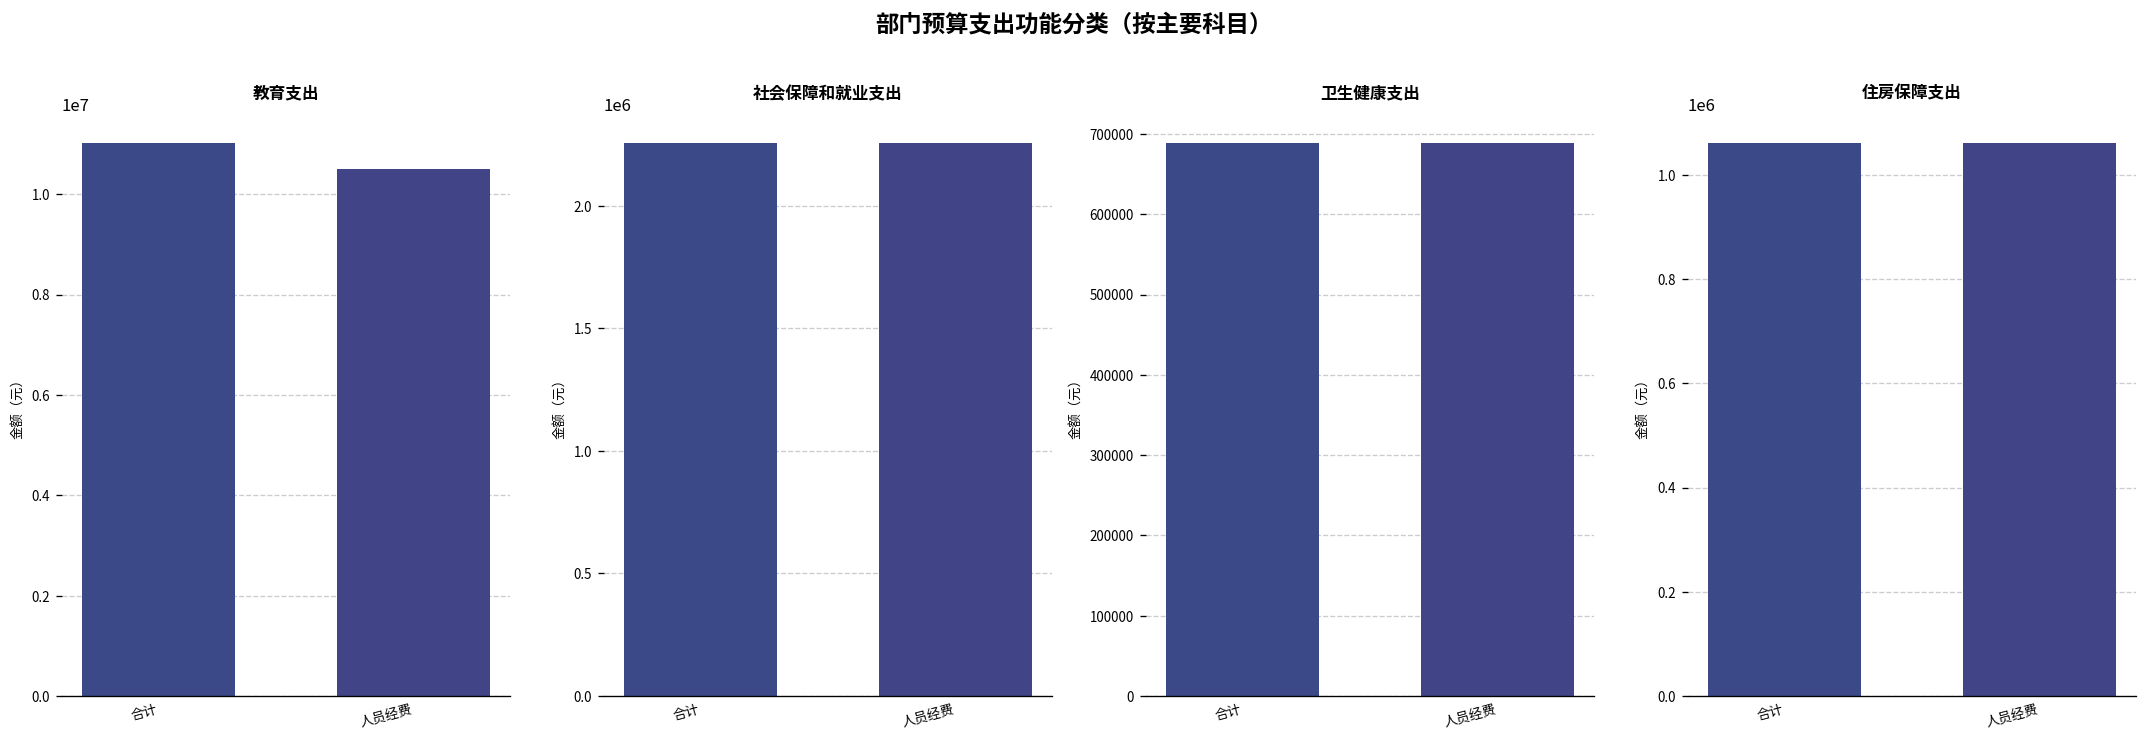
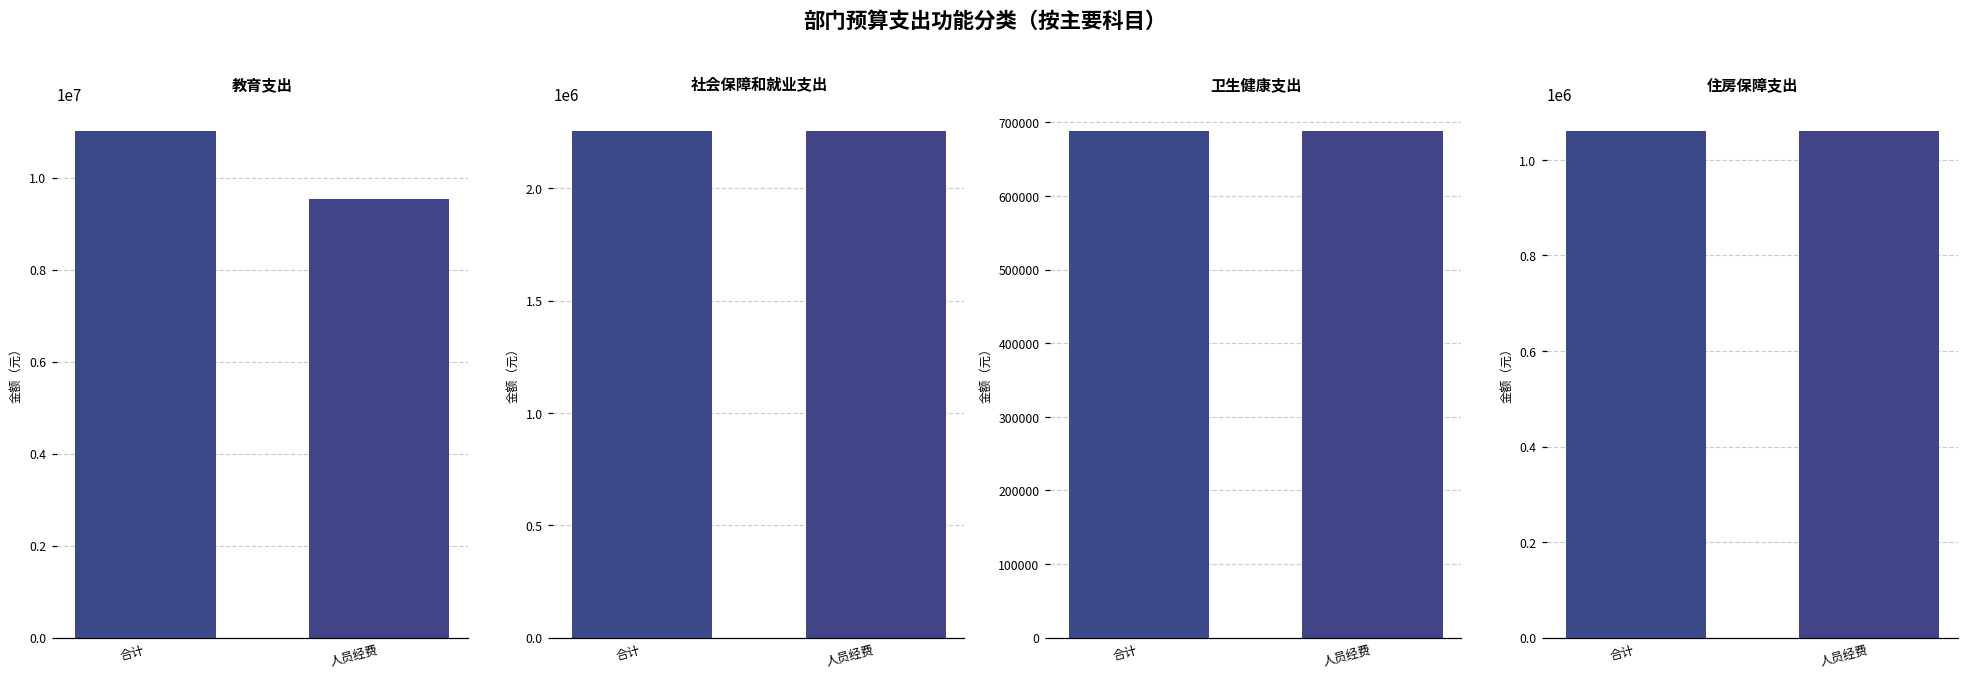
教育支出, 人员经费: 10500000 -> 9500000
